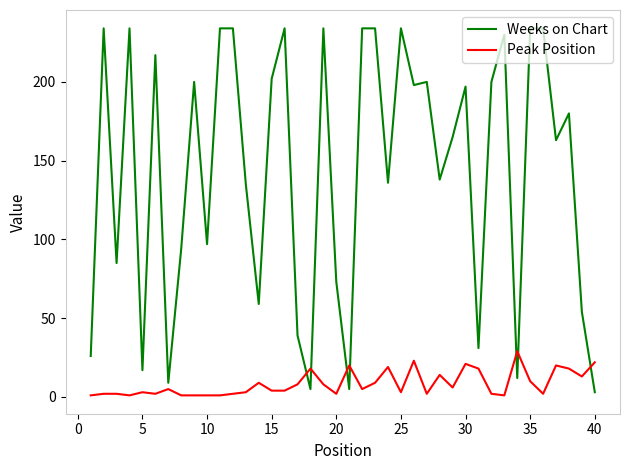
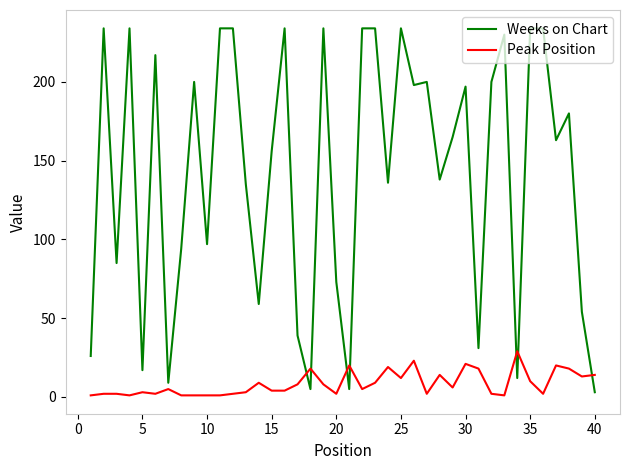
Weeks on Chart, 15: 202 -> 156
Peak Position, 25: 3 -> 12
Peak Position, 40: 22 -> 14
